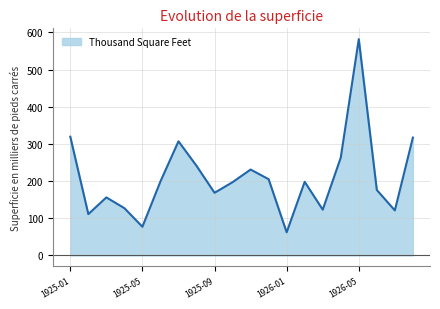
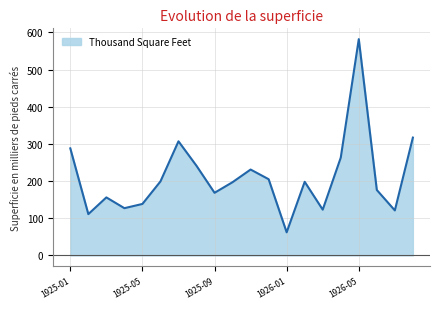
1925-01: 320 -> 290
1925-05: 80 -> 140
